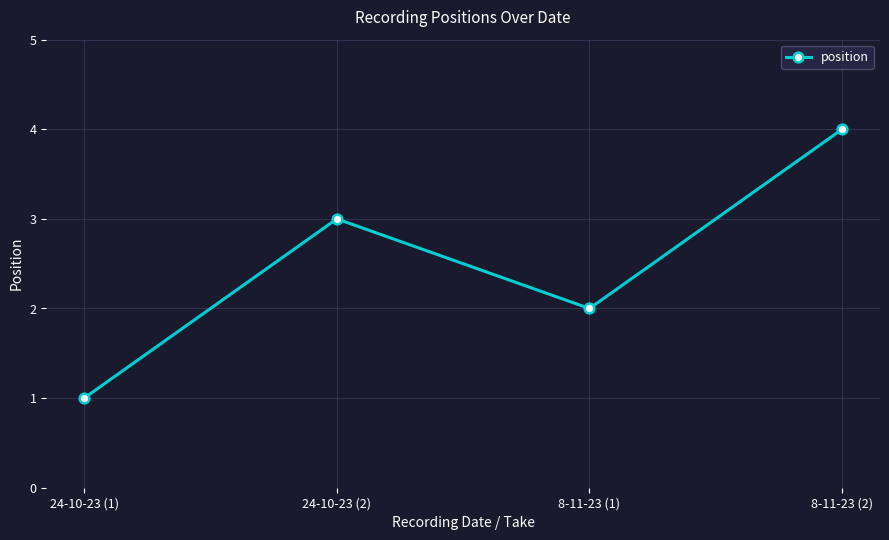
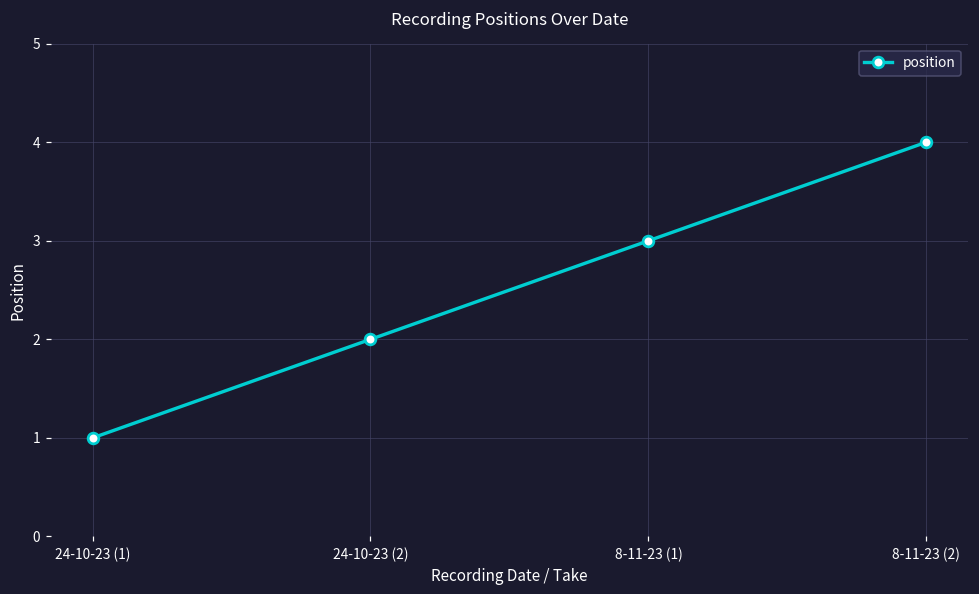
24-10-23 (2): 3 -> 2
8-11-23 (1): 2 -> 3
